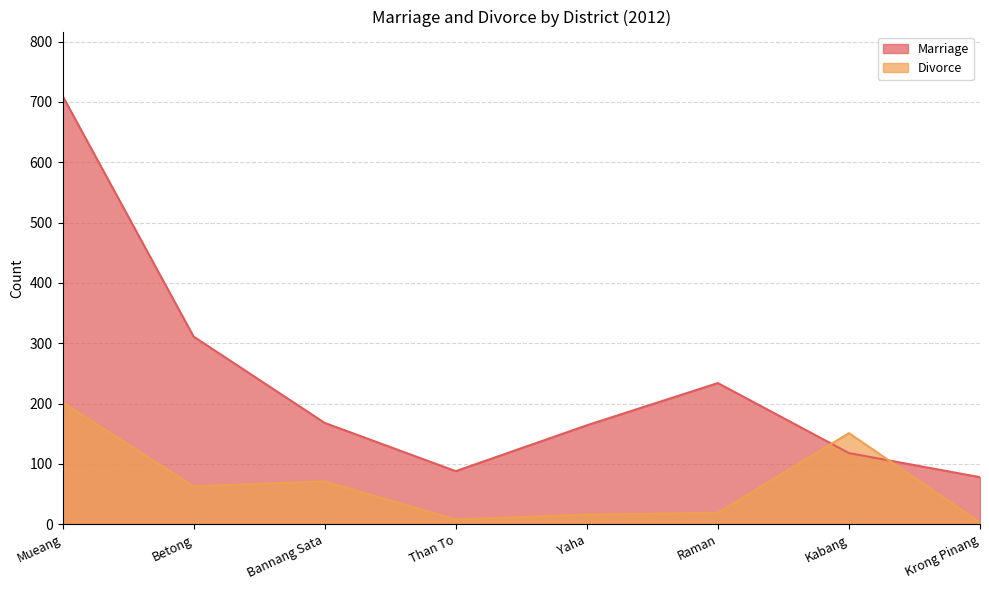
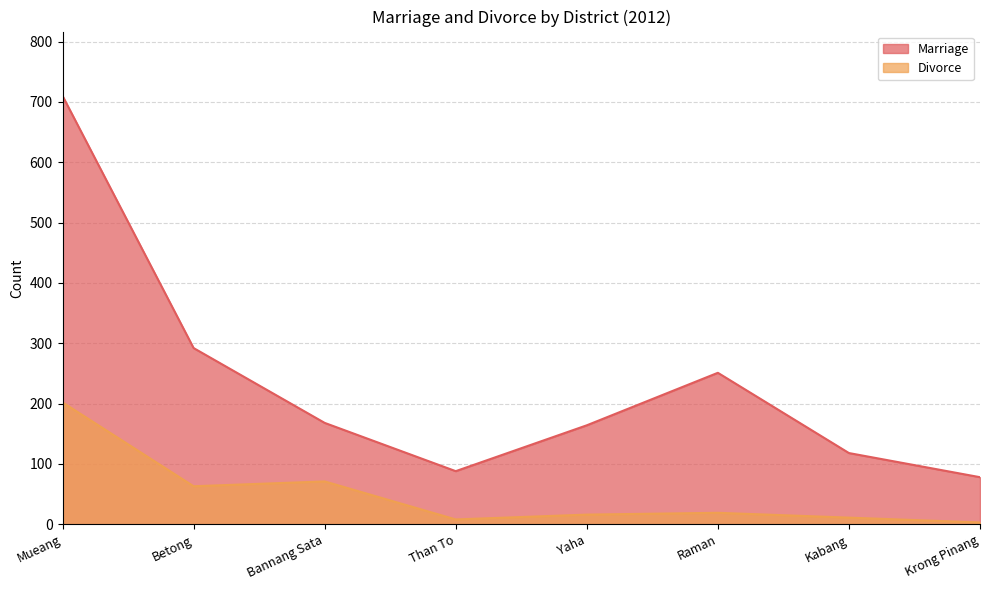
Marriage, Betong: 310 -> 290
Marriage, Raman: 230 -> 250
Divorce, Kabang: 150 -> 10
